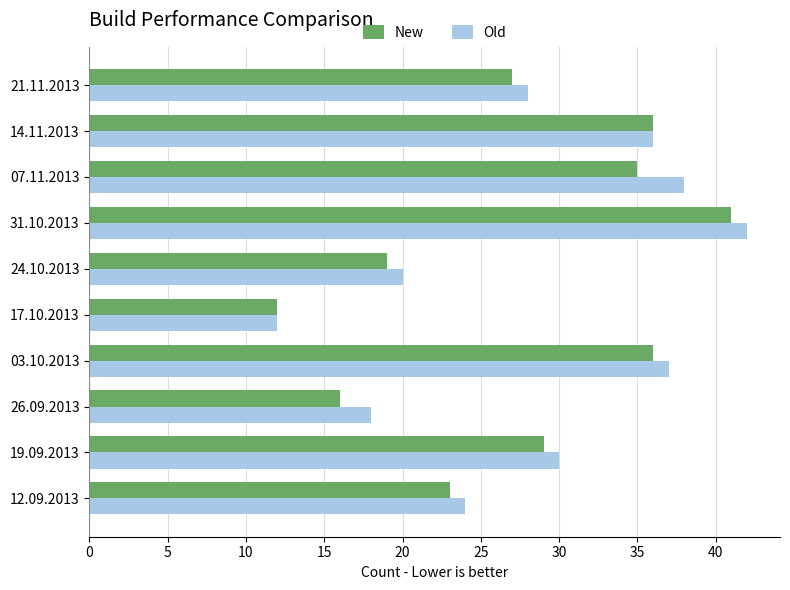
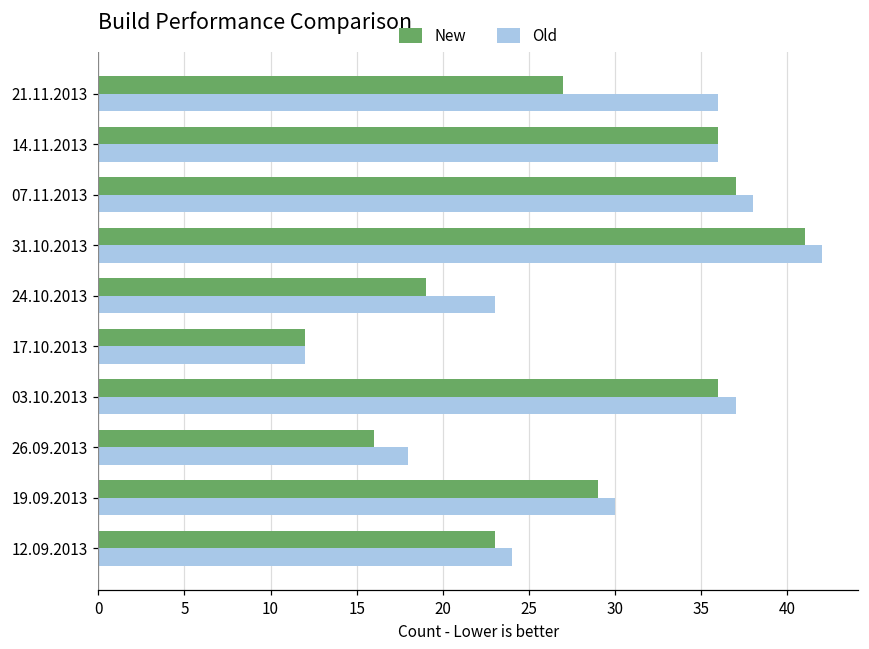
Old, 21.11.2013: 28 -> 36
New, 07.11.2013: 35 -> 37
Old, 24.10.2013: 20 -> 23
